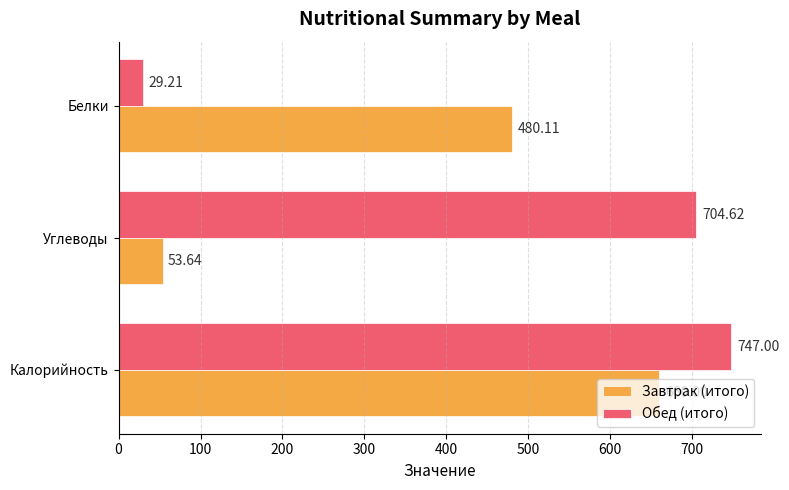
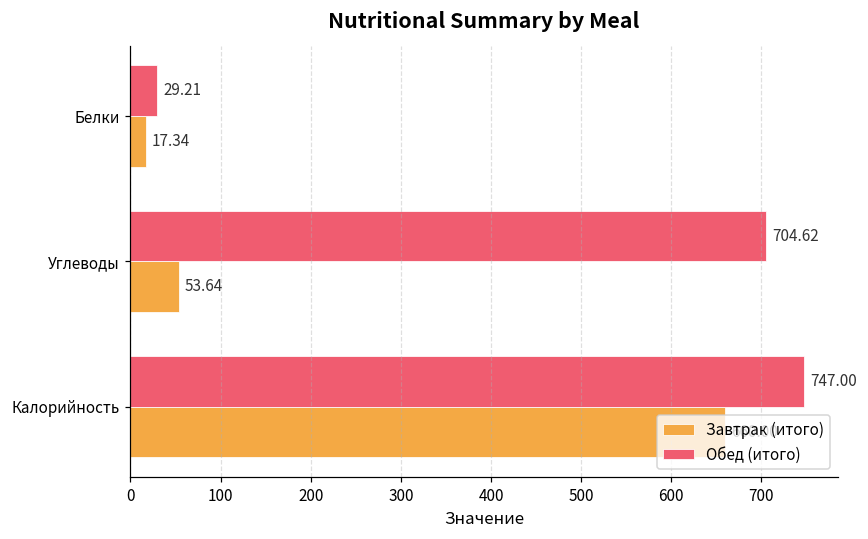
Завтрак (итого), Белки: 480.11 -> 17.34
